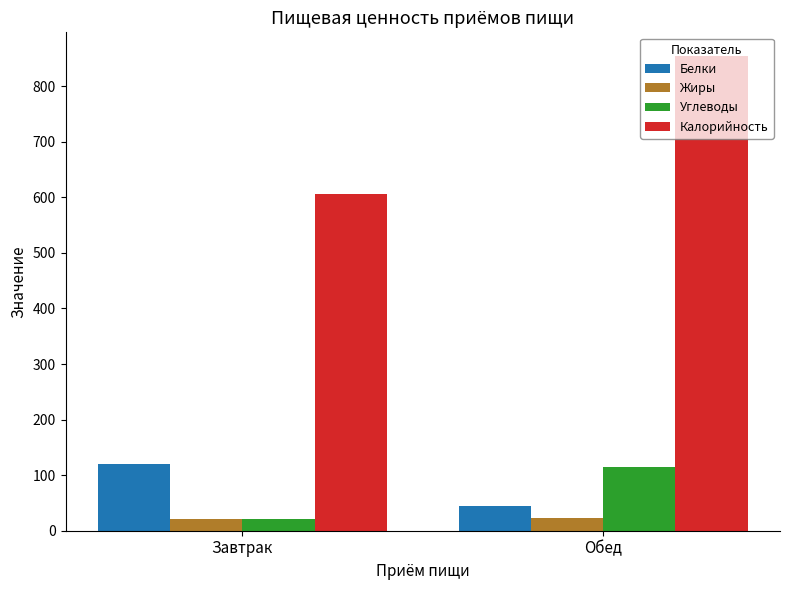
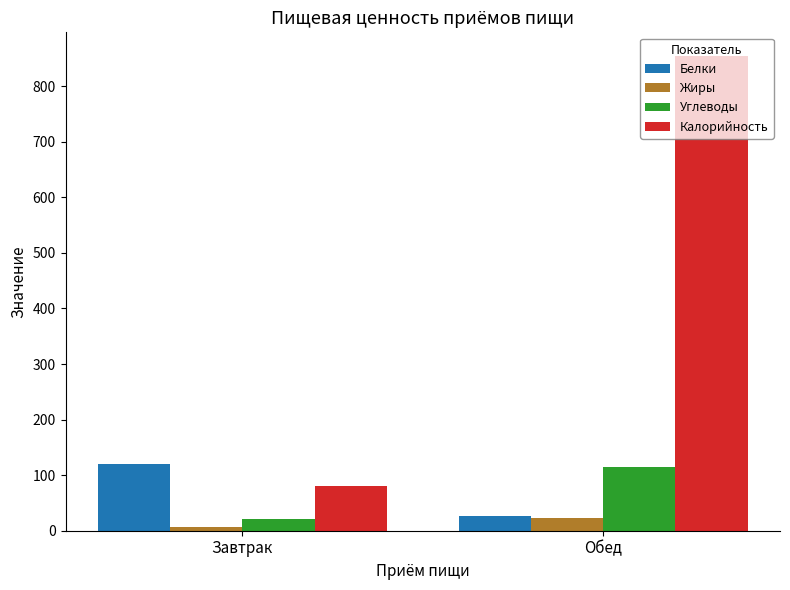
Жиры, Завтрак: 20 -> 10
Калорийность, Завтрак: 610 -> 80
Белки, Обед: 40 -> 30
